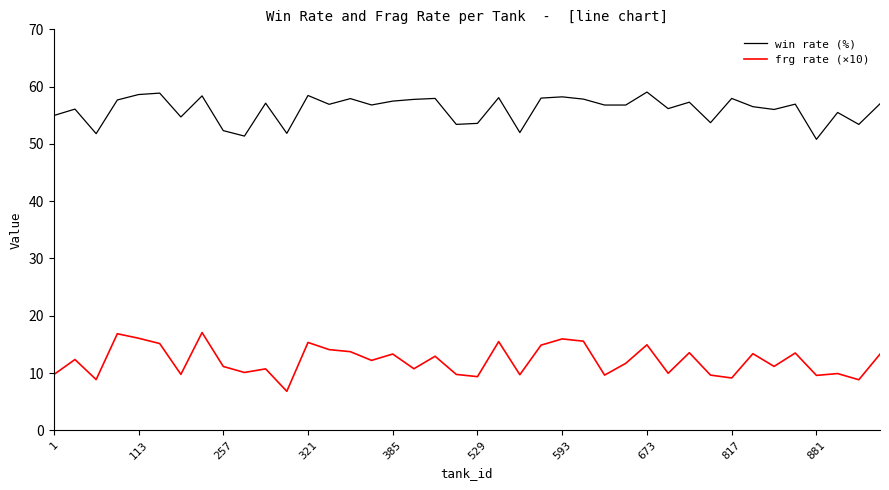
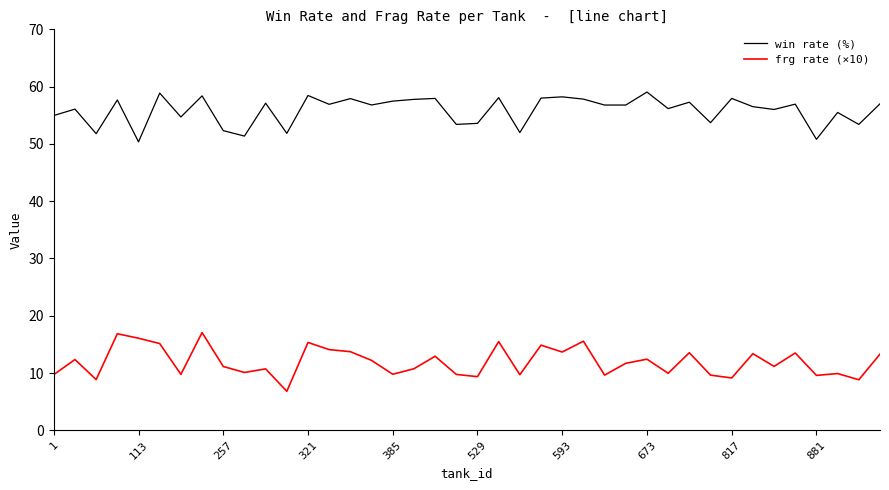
win rate (%), 113: 59 -> 50
frg rate (×10), 385: 13 -> 10
frg rate (×10), 593: 16 -> 14
frg rate (×10), 673: 15 -> 12
